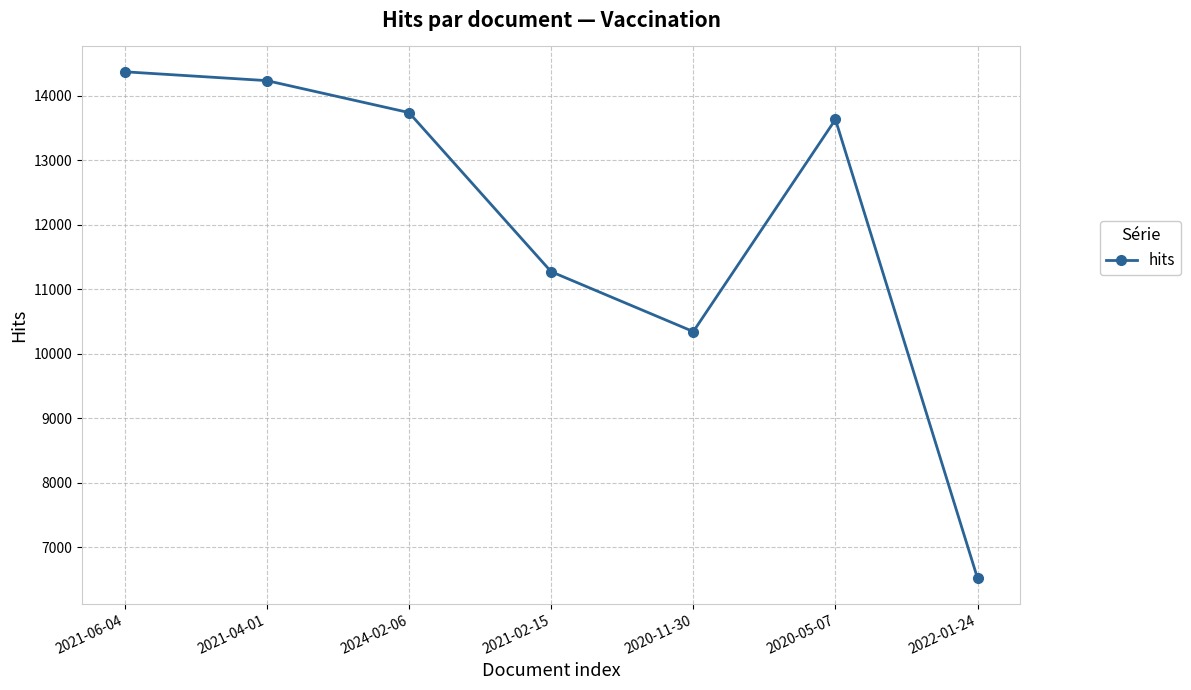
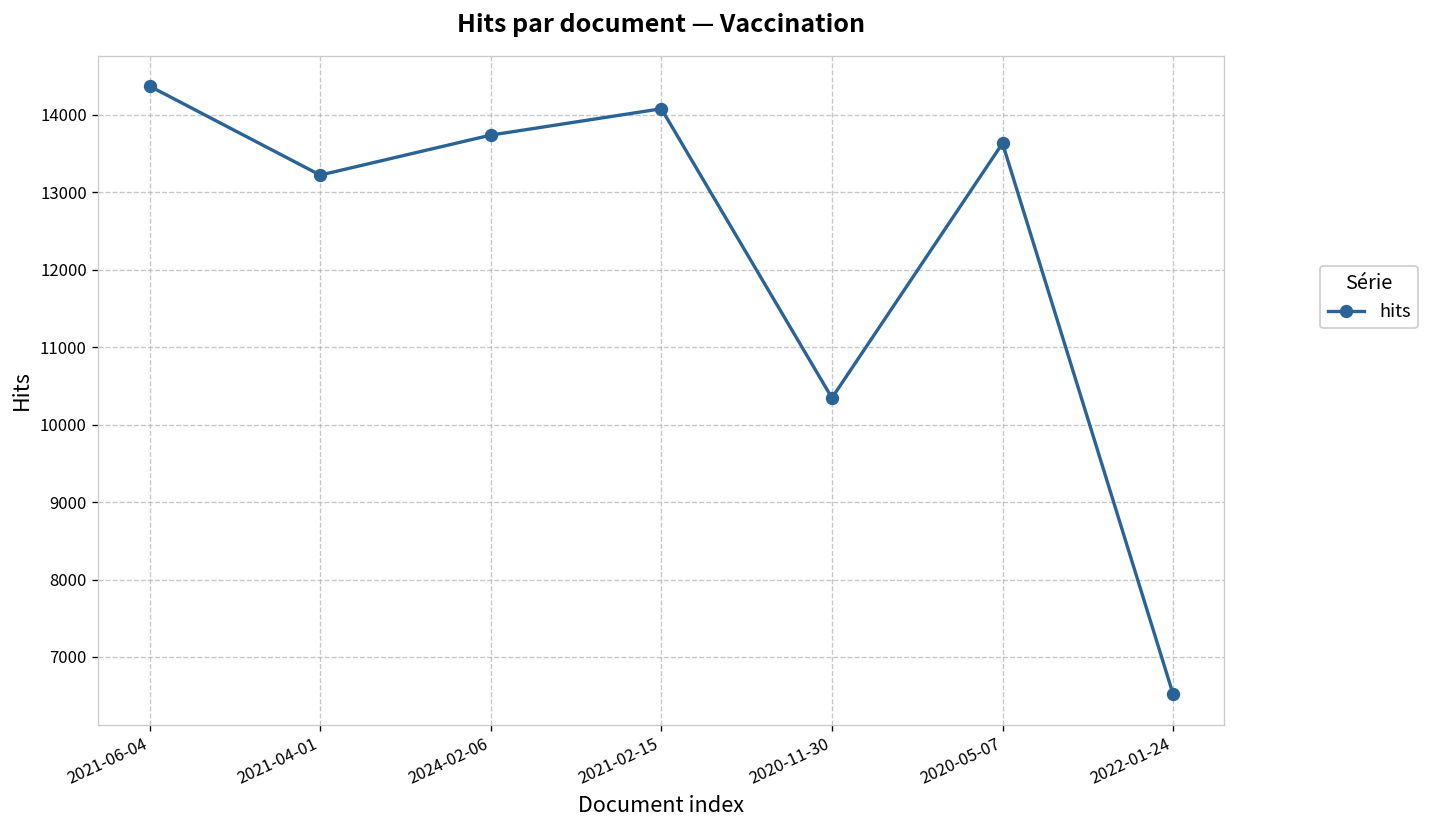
2021-04-01: 14200 -> 13200
2021-02-15: 11300 -> 14100
